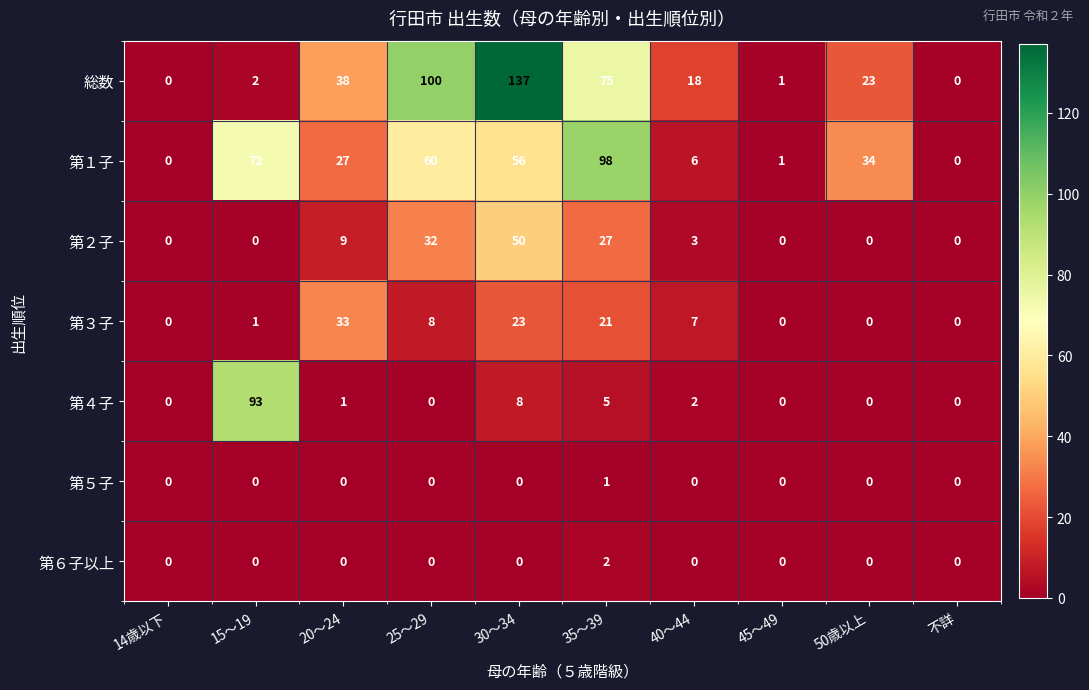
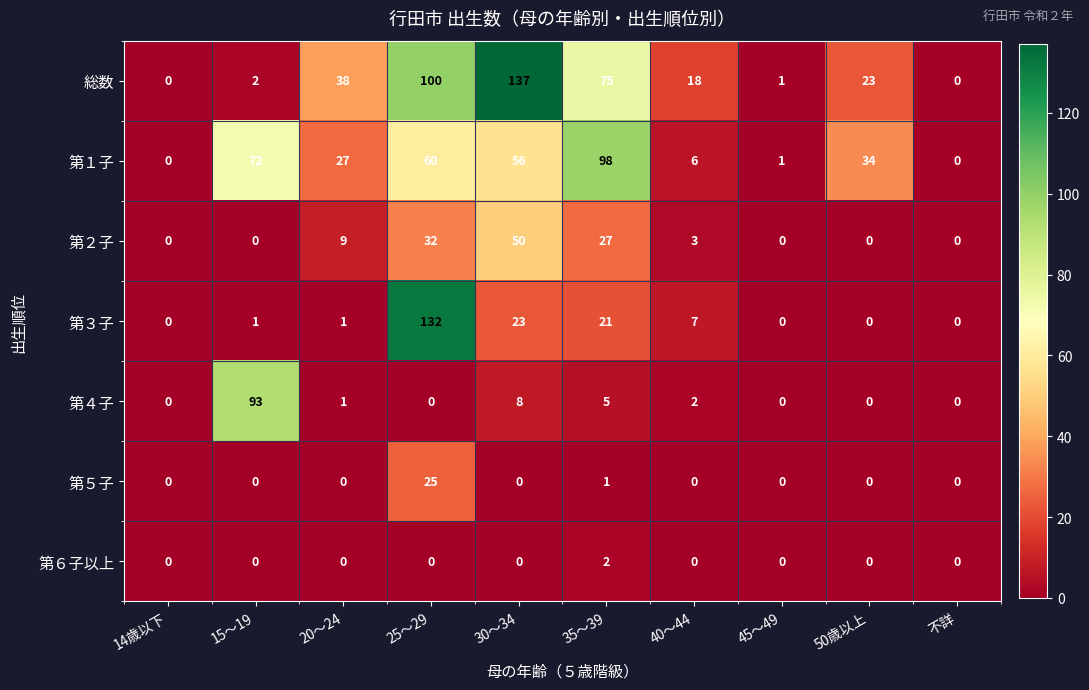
第３子, 20～24: 33 -> 1
第３子, 25～29: 8 -> 132
第５子, 25～29: 0 -> 25
